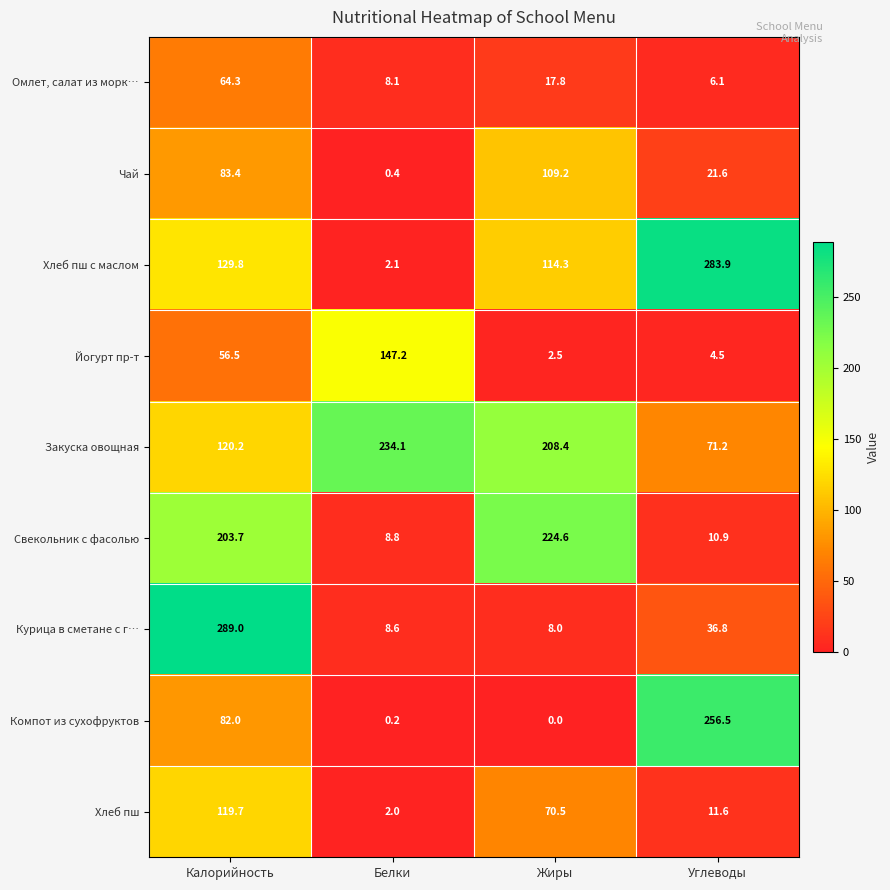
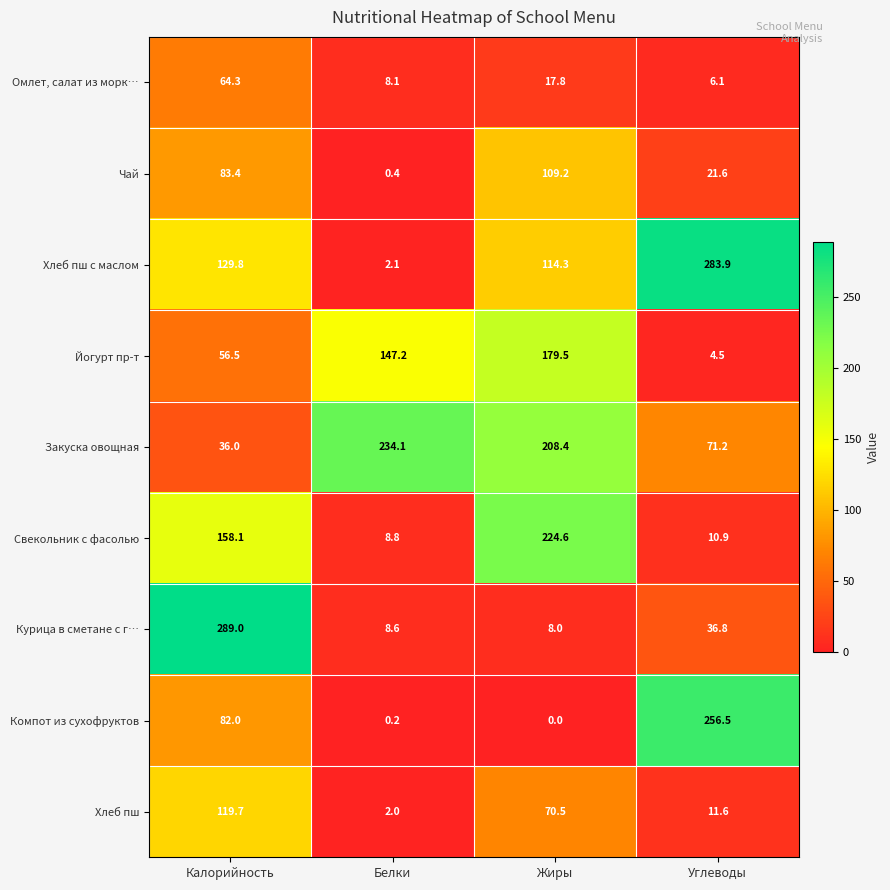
Йогурт пр-т, Жиры: 2.5 -> 179.5
Закуска овощная, Калорийность: 120.2 -> 36.0
Свекольник с фасолью, Калорийность: 203.7 -> 158.1
